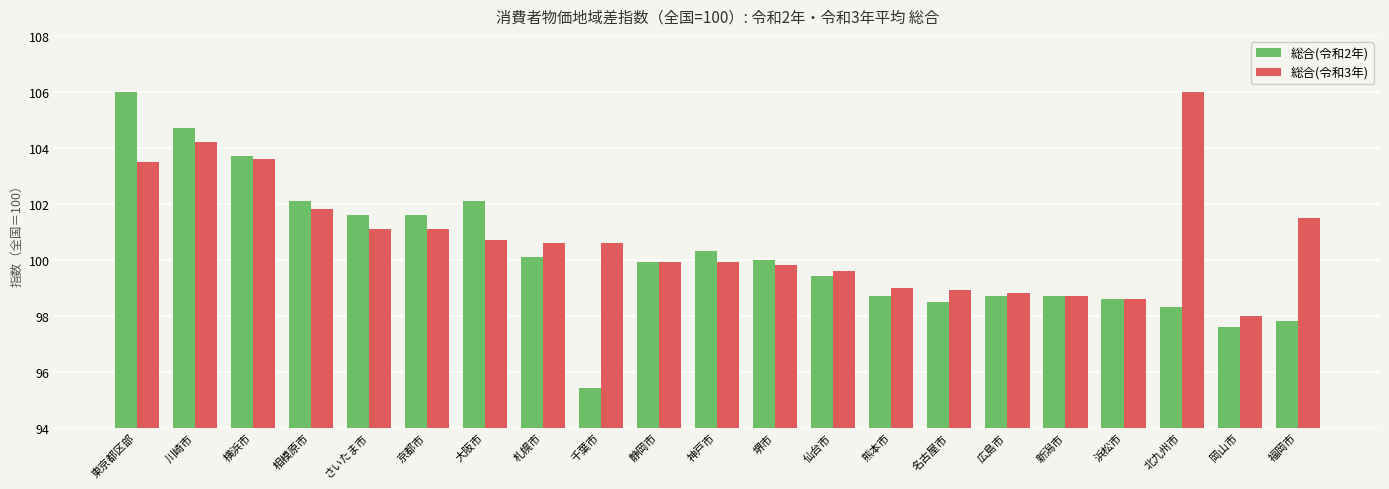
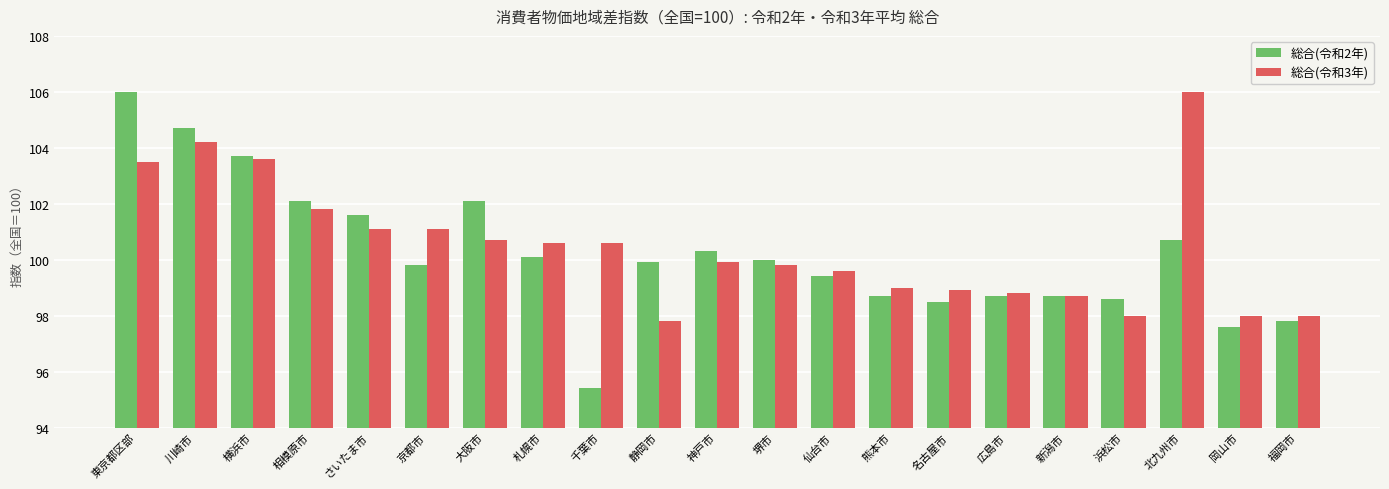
総合(令和2年), 京都市: 101.6 -> 99.8
総合(令和3年), 静岡市: 99.9 -> 97.8
総合(令和3年), 浜松市: 98.6 -> 98.0
総合(令和2年), 北九州市: 98.3 -> 100.7
総合(令和3年), 福岡市: 101.5 -> 98.0
